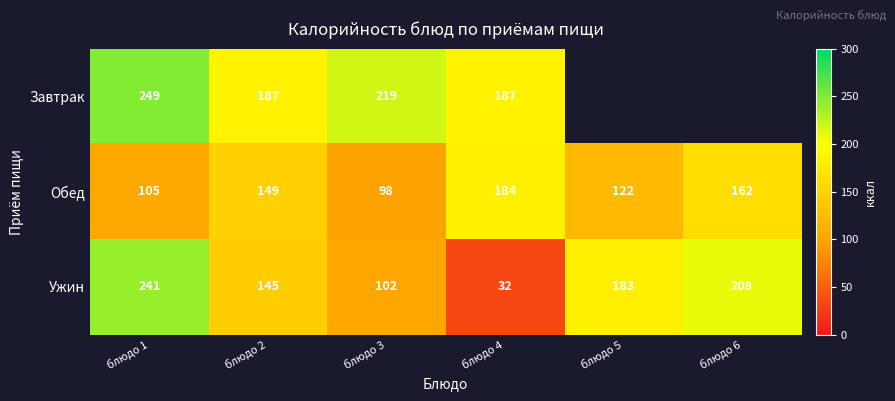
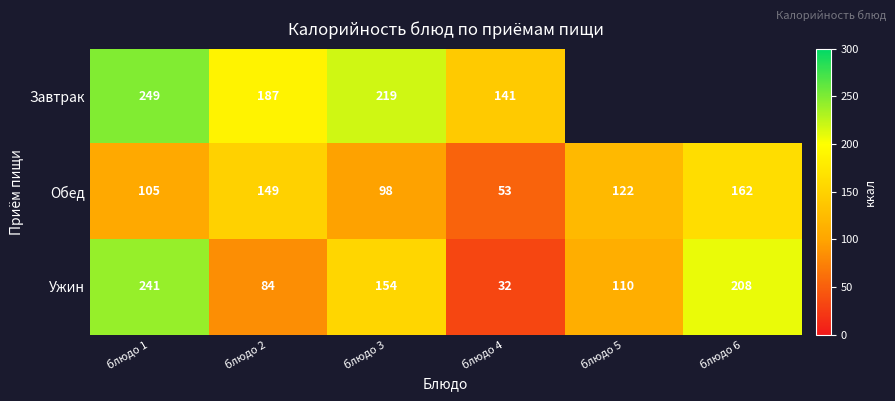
Завтрак, блюдо 4: 187 -> 141
Обед, блюдо 4: 184 -> 53
Ужин, блюдо 2: 145 -> 84
Ужин, блюдо 3: 102 -> 154
Ужин, блюдо 5: 183 -> 110
